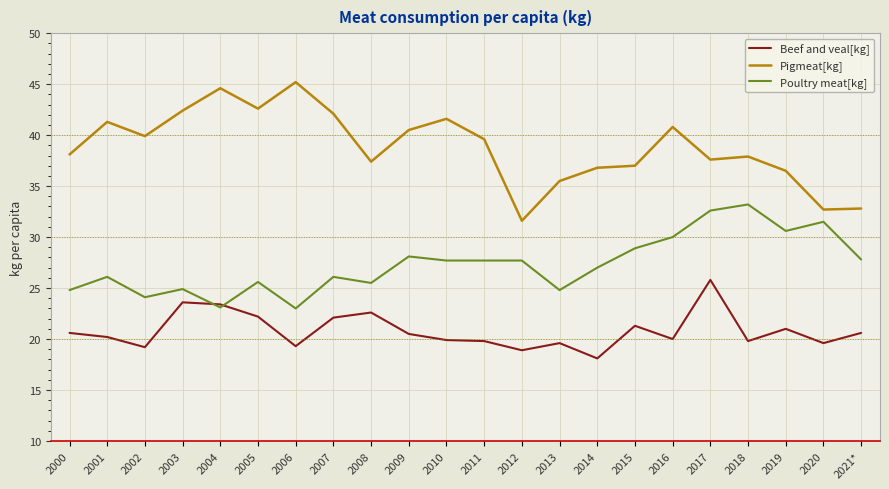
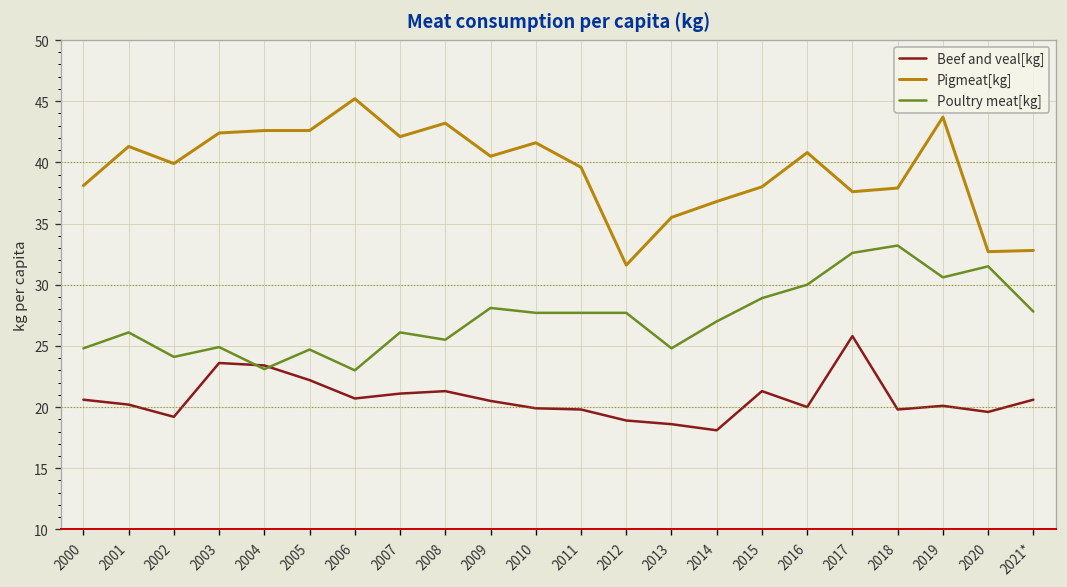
Pigmeat[kg], 2004: 44.6 -> 42.6
Poultry meat[kg], 2005: 25.6 -> 24.7
Beef and veal[kg], 2006: 19.3 -> 20.7
Beef and veal[kg], 2007: 22.1 -> 21.1
Beef and veal[kg], 2008: 22.6 -> 21.3
Pigmeat[kg], 2008: 37.4 -> 43.2
Beef and veal[kg], 2013: 19.6 -> 18.6
Pigmeat[kg], 2015: 37 -> 38
Beef and veal[kg], 2019: 21.0 -> 20.1
Pigmeat[kg], 2019: 36.5 -> 43.7
